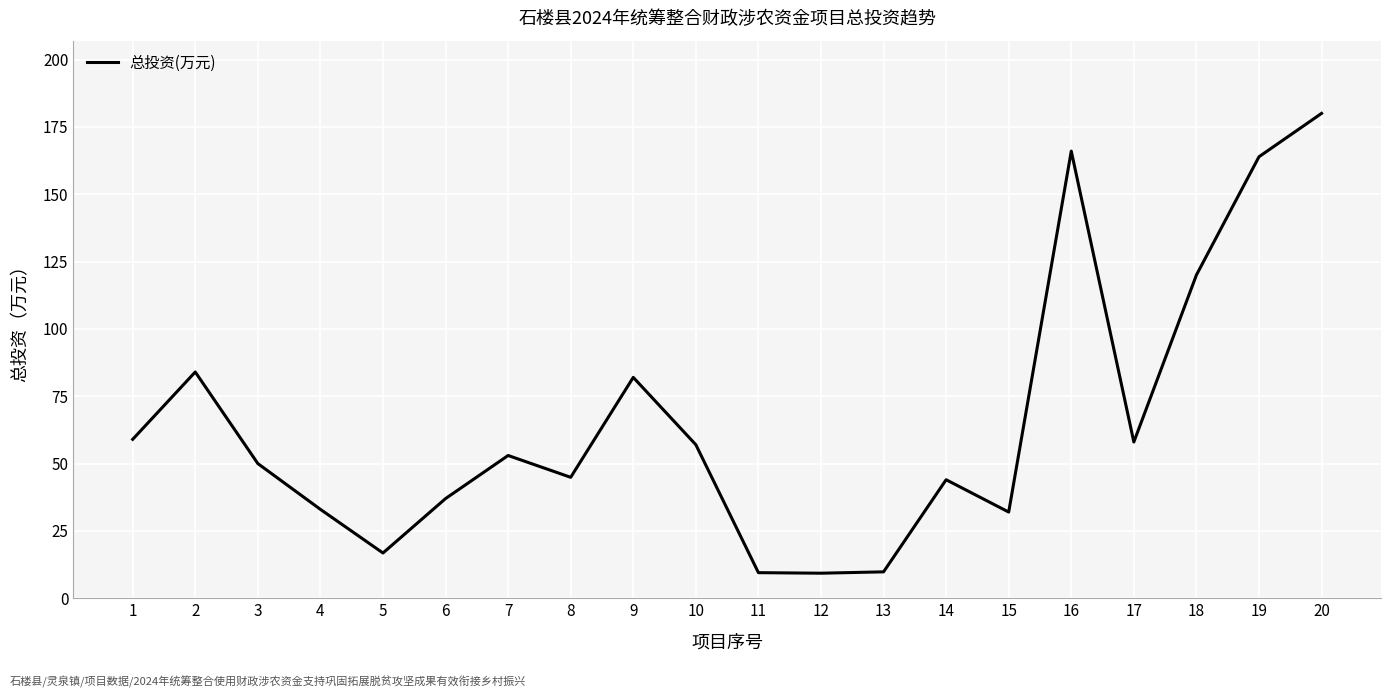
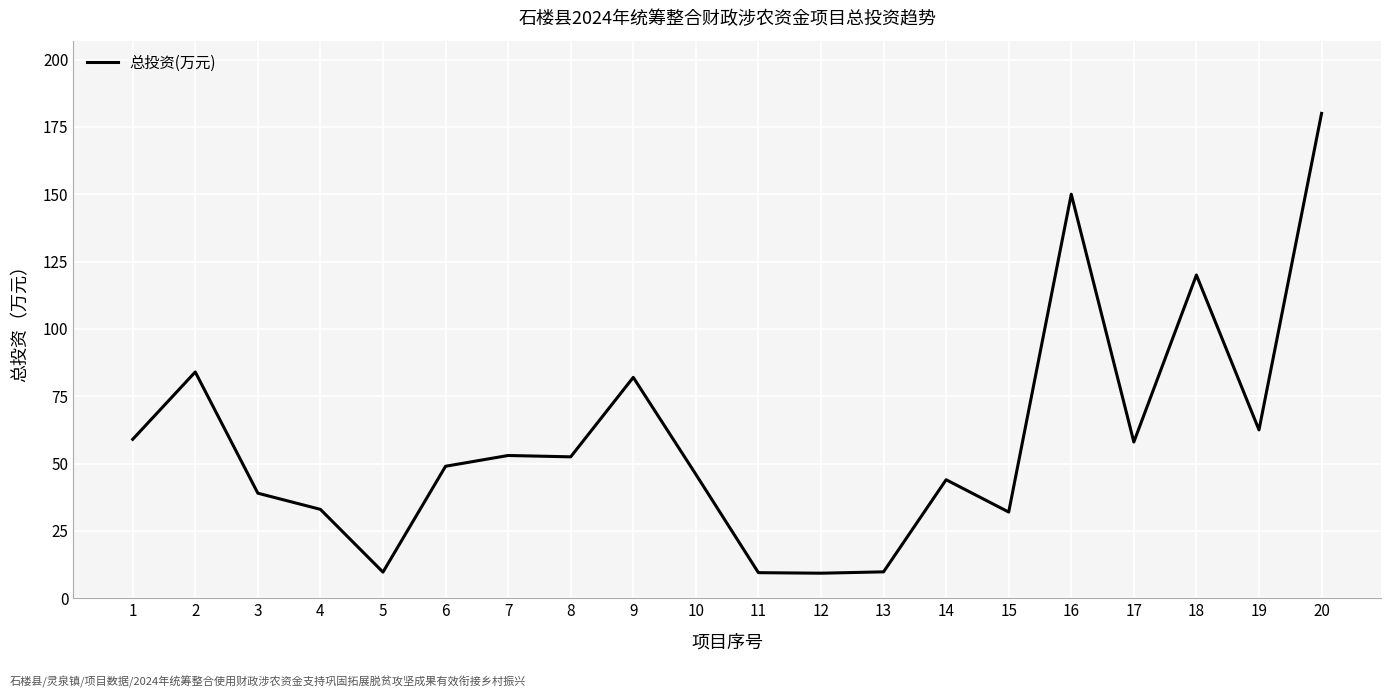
3: 50 -> 39
5: 17 -> 10
6: 37 -> 49
8: 45 -> 53
10: 57 -> 46
16: 166 -> 150
19: 164 -> 63
